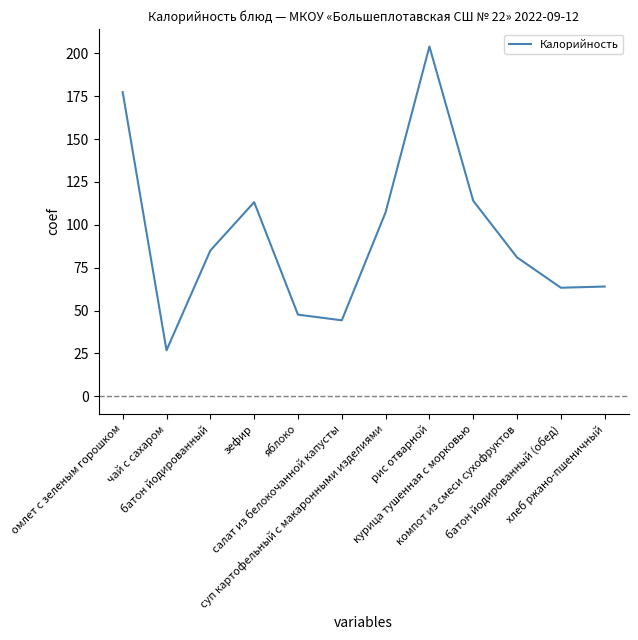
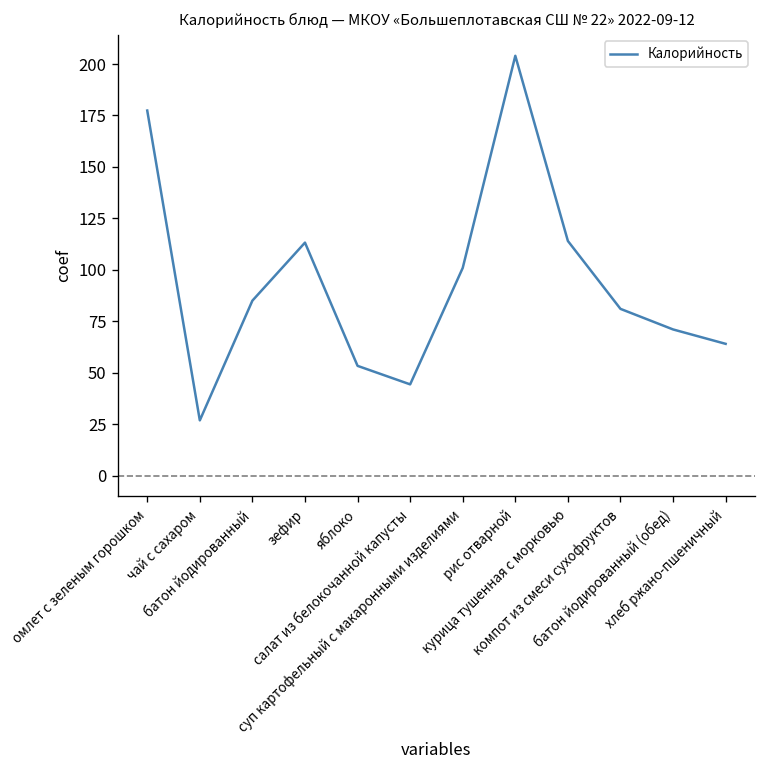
яблоко: 48 -> 53
суп картофельный с макаронными изделиями: 107 -> 101
батон йодированный (обед): 63 -> 71
